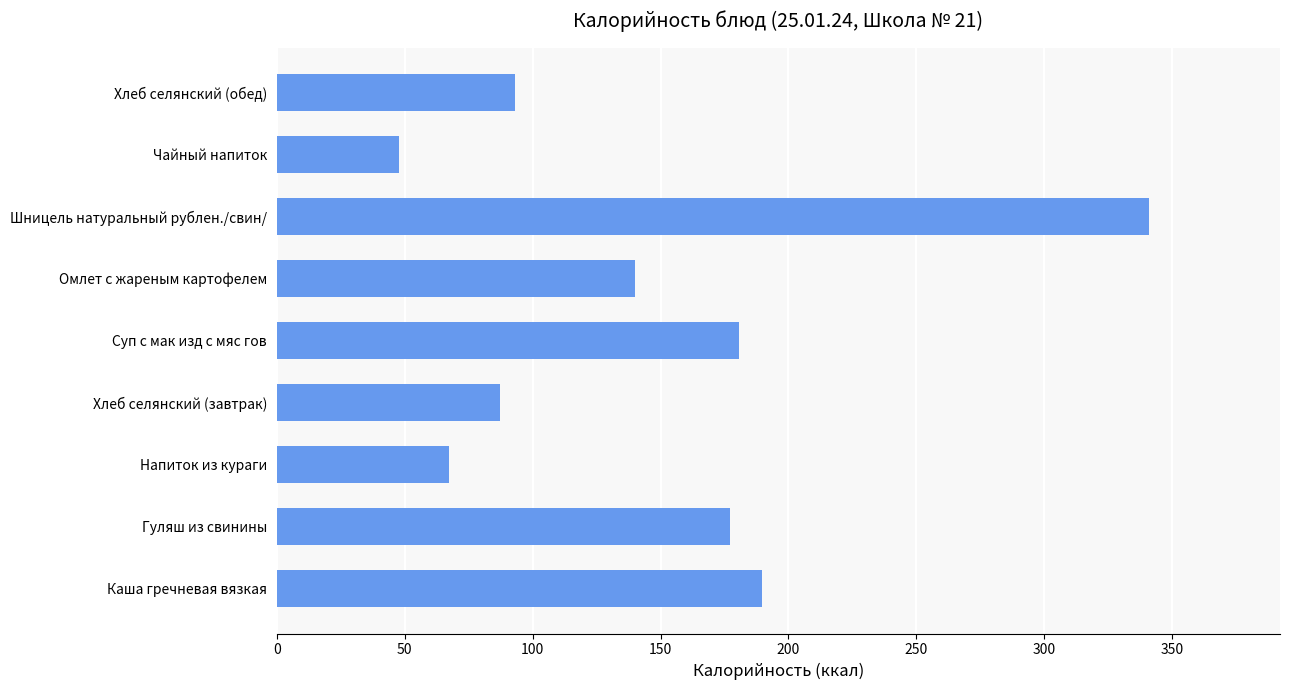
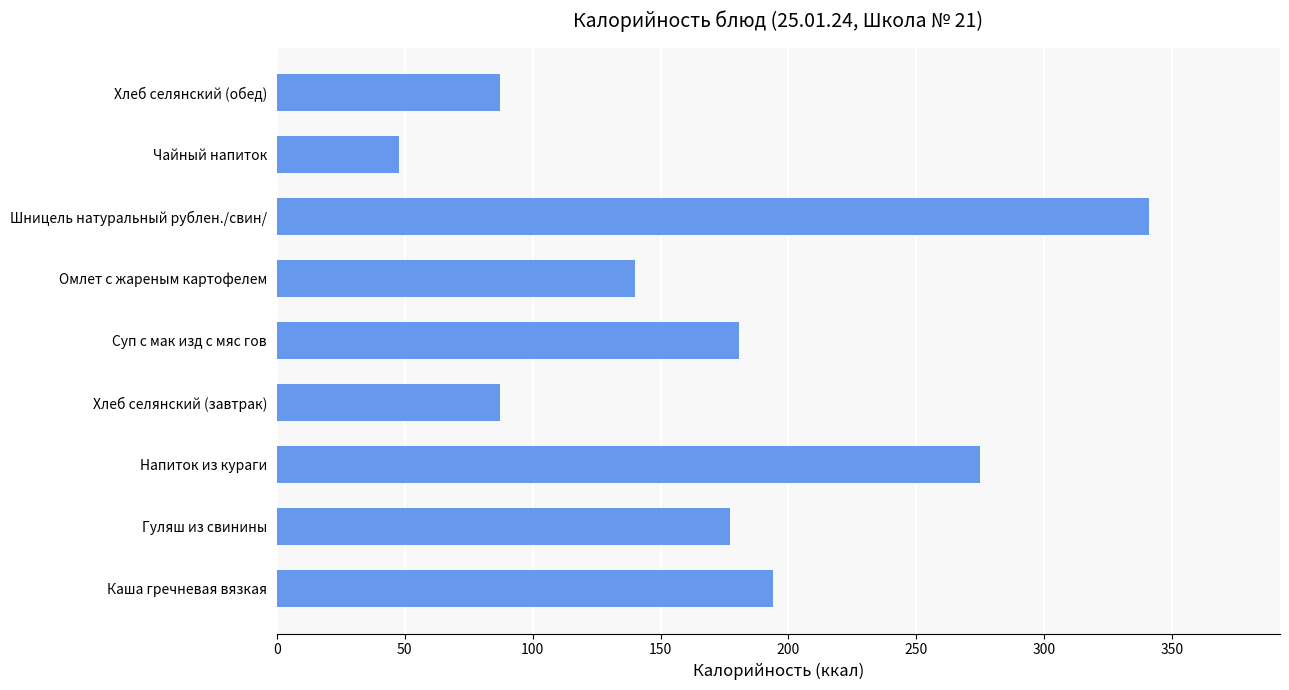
Хлеб селянский (обед): 93 -> 87
Напиток из кураги: 67 -> 275
Каша гречневая вязкая: 190 -> 194
